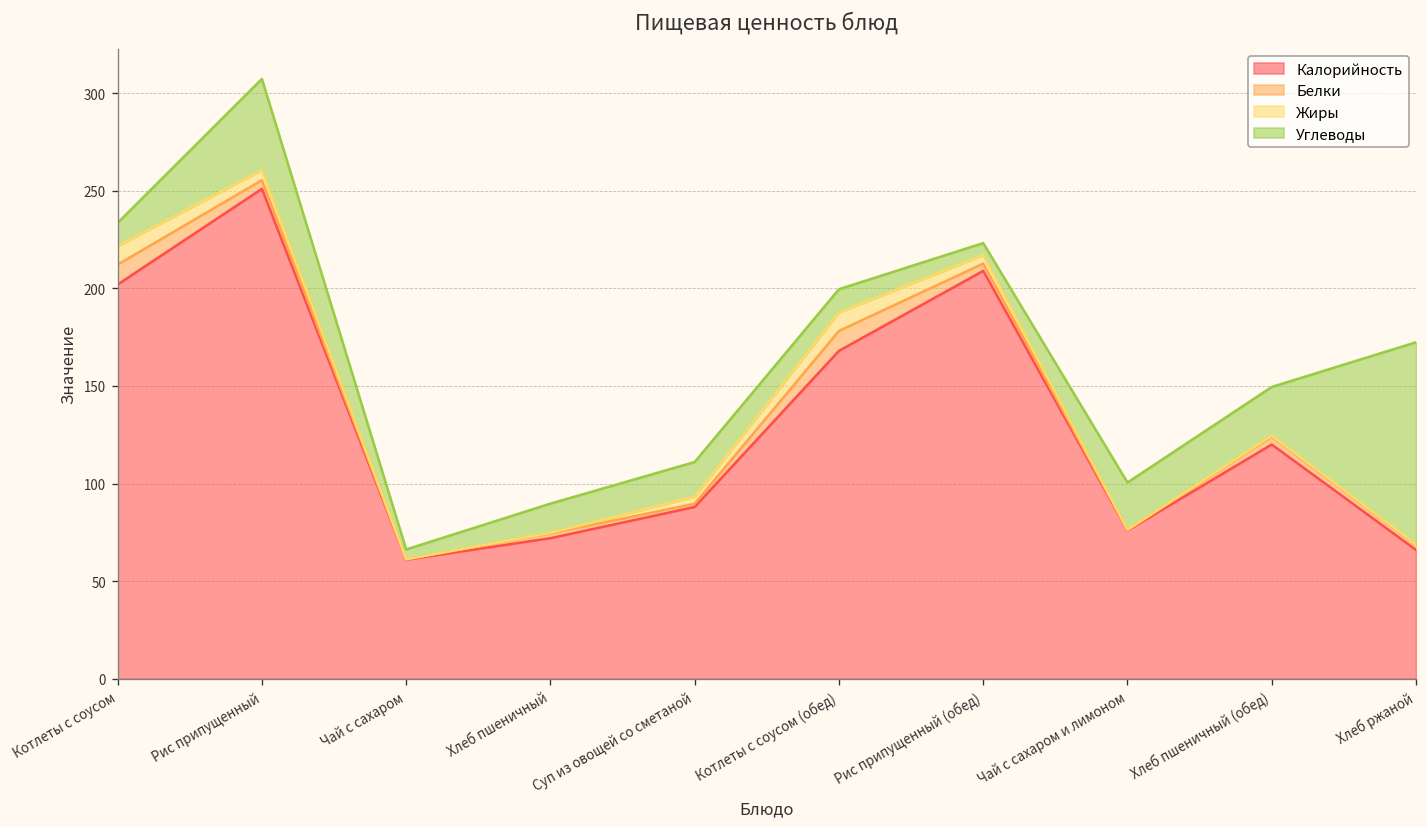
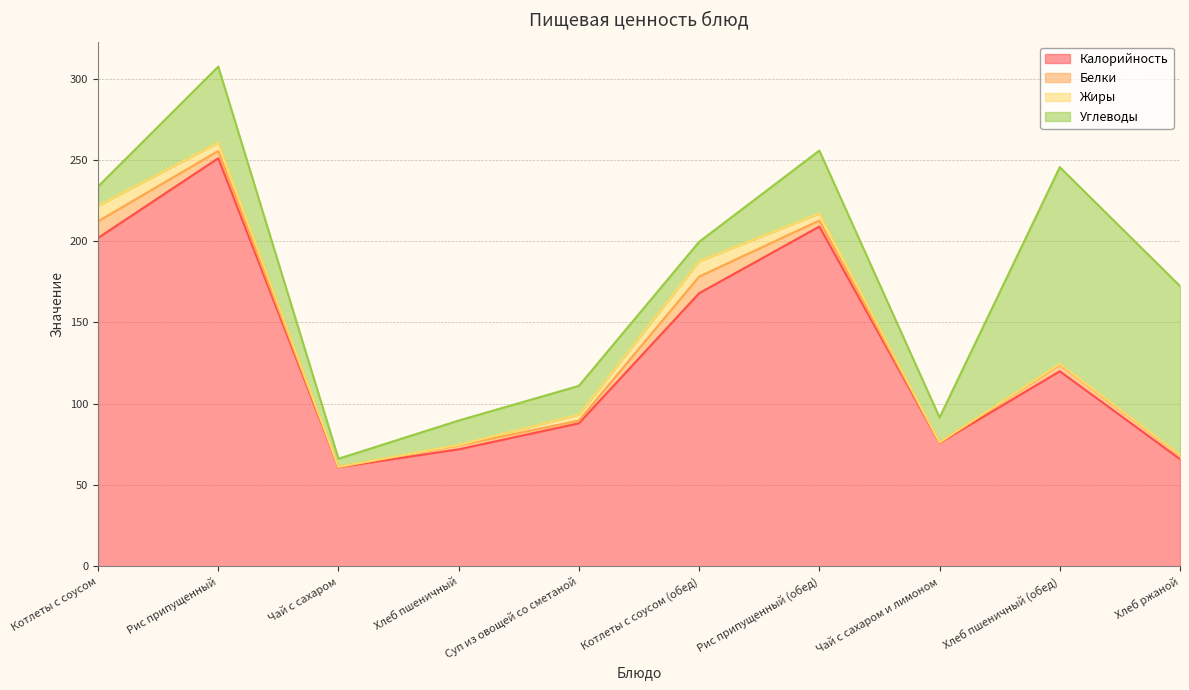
Углеводы, Рис припущенный (обед): 6 -> 39
Углеводы, Чай с сахаром и лимоном: 24 -> 15
Углеводы, Хлеб пшеничный (обед): 25 -> 121
